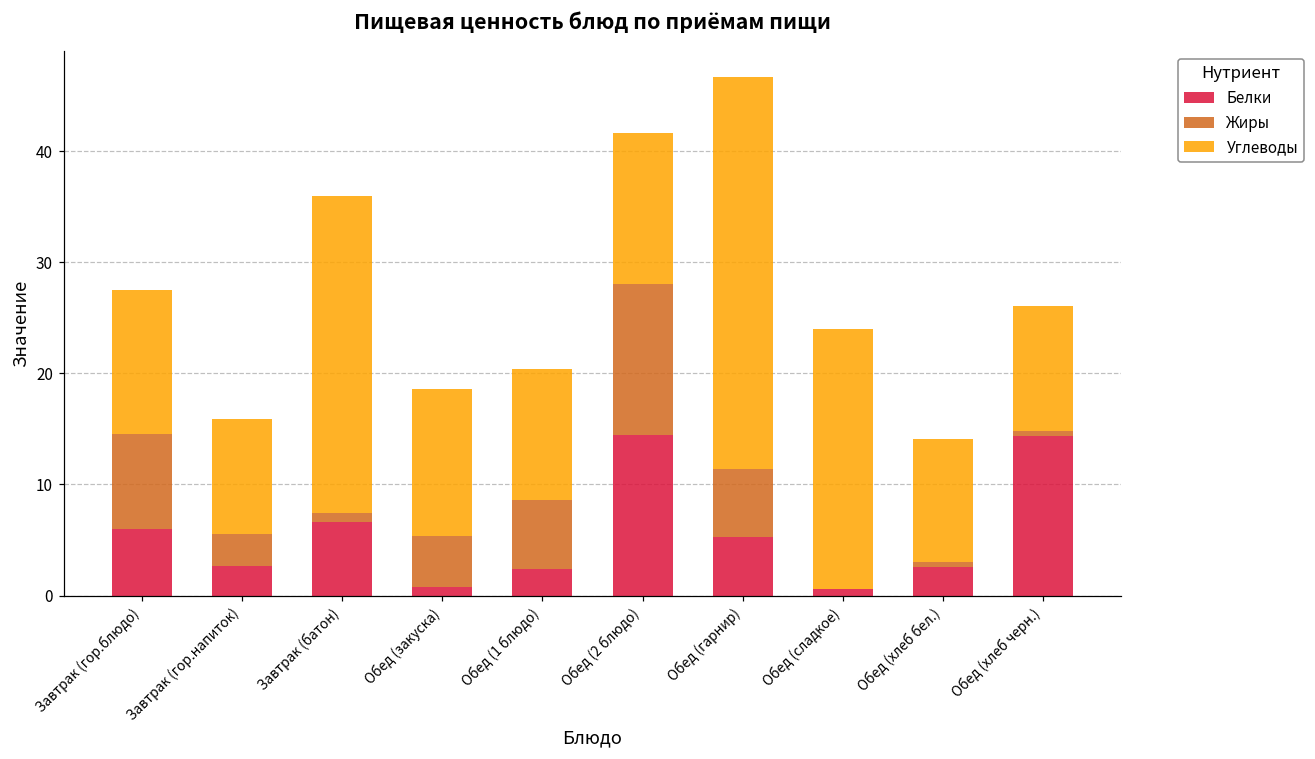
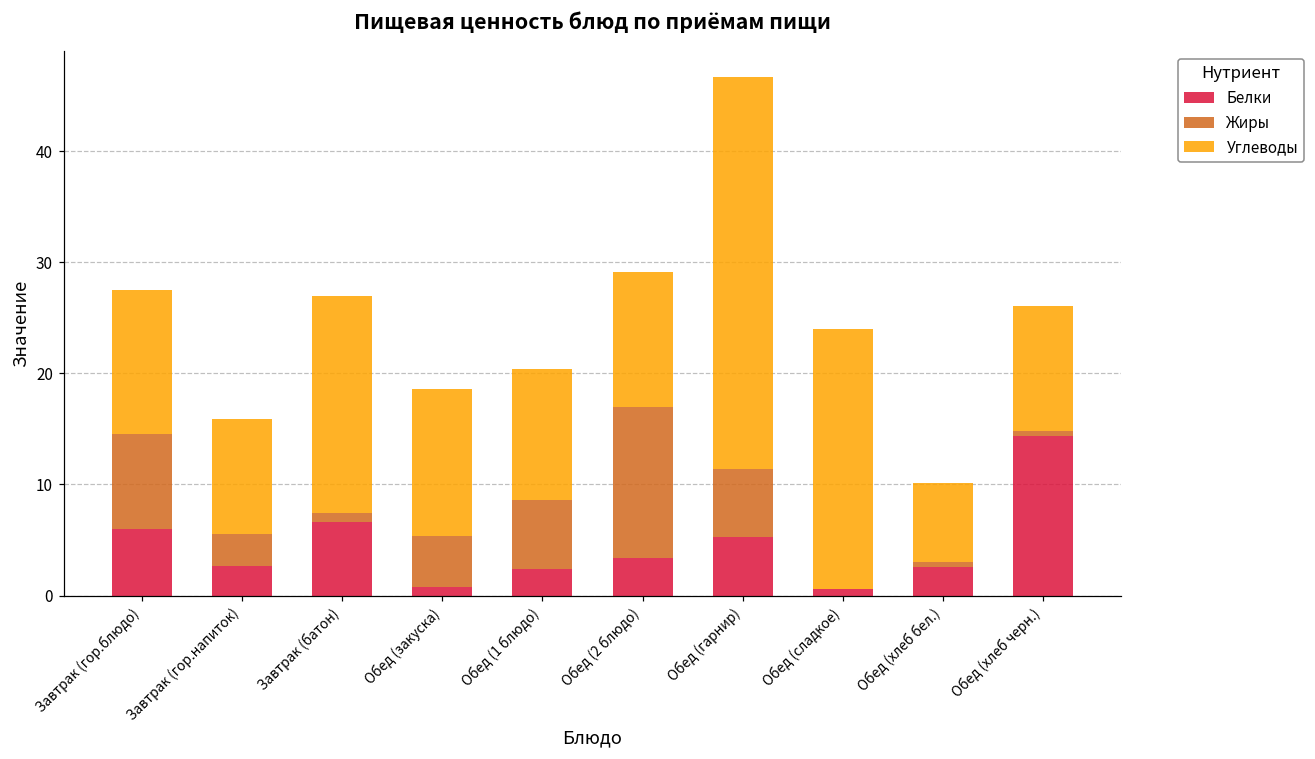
Углеводы, Завтрак (батон): 28.5 -> 19.5
Белки, Обед (2 блюдо): 14.5 -> 3.4
Углеводы, Обед (2 блюдо): 13.6 -> 12.1
Углеводы, Обед (хлеб бел.): 11.1 -> 7.1
